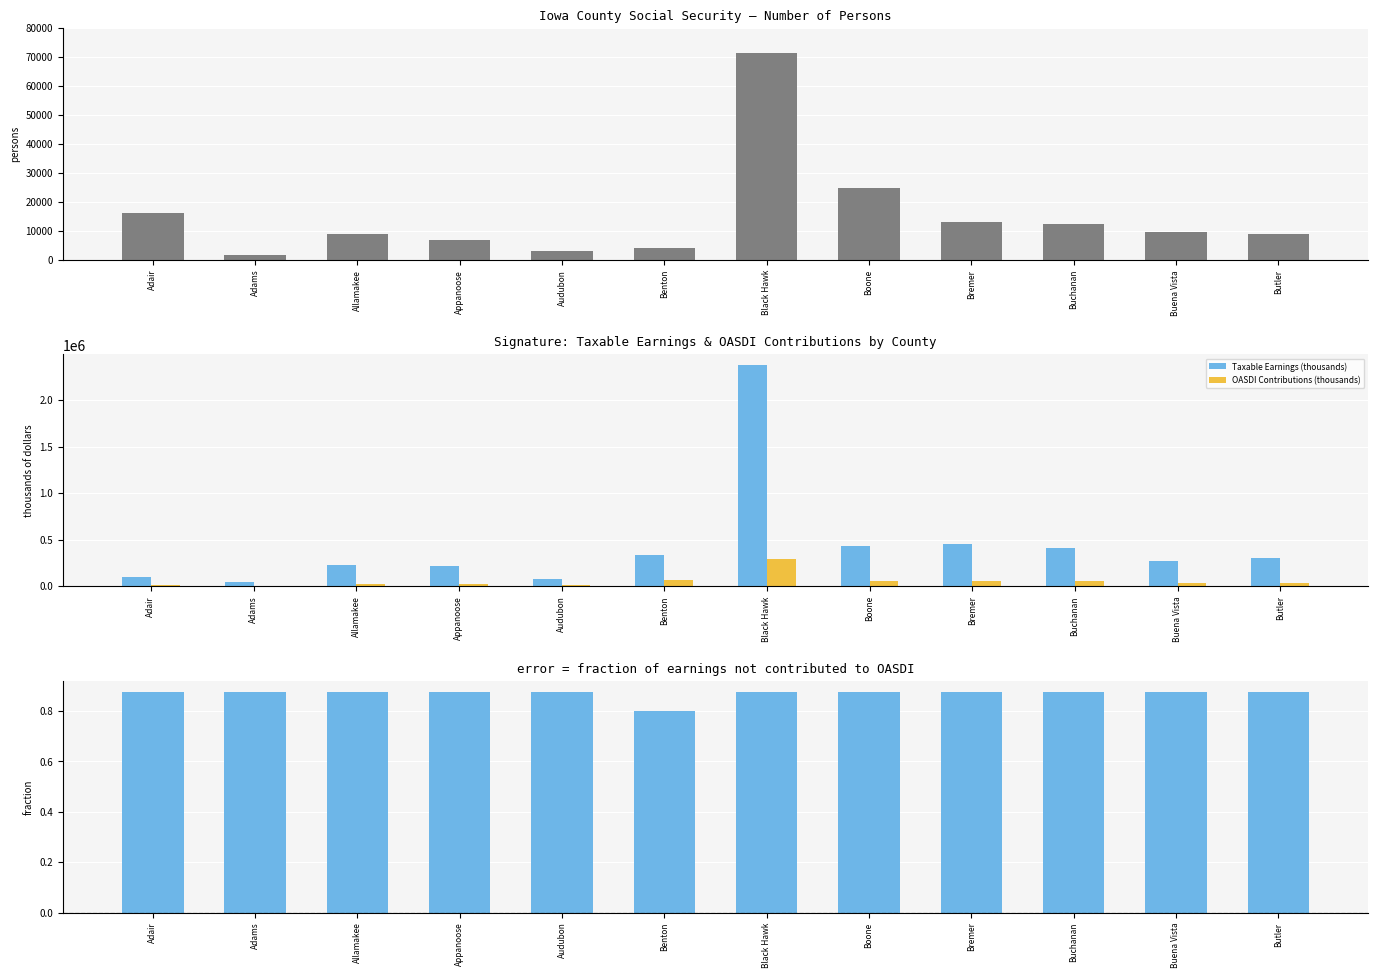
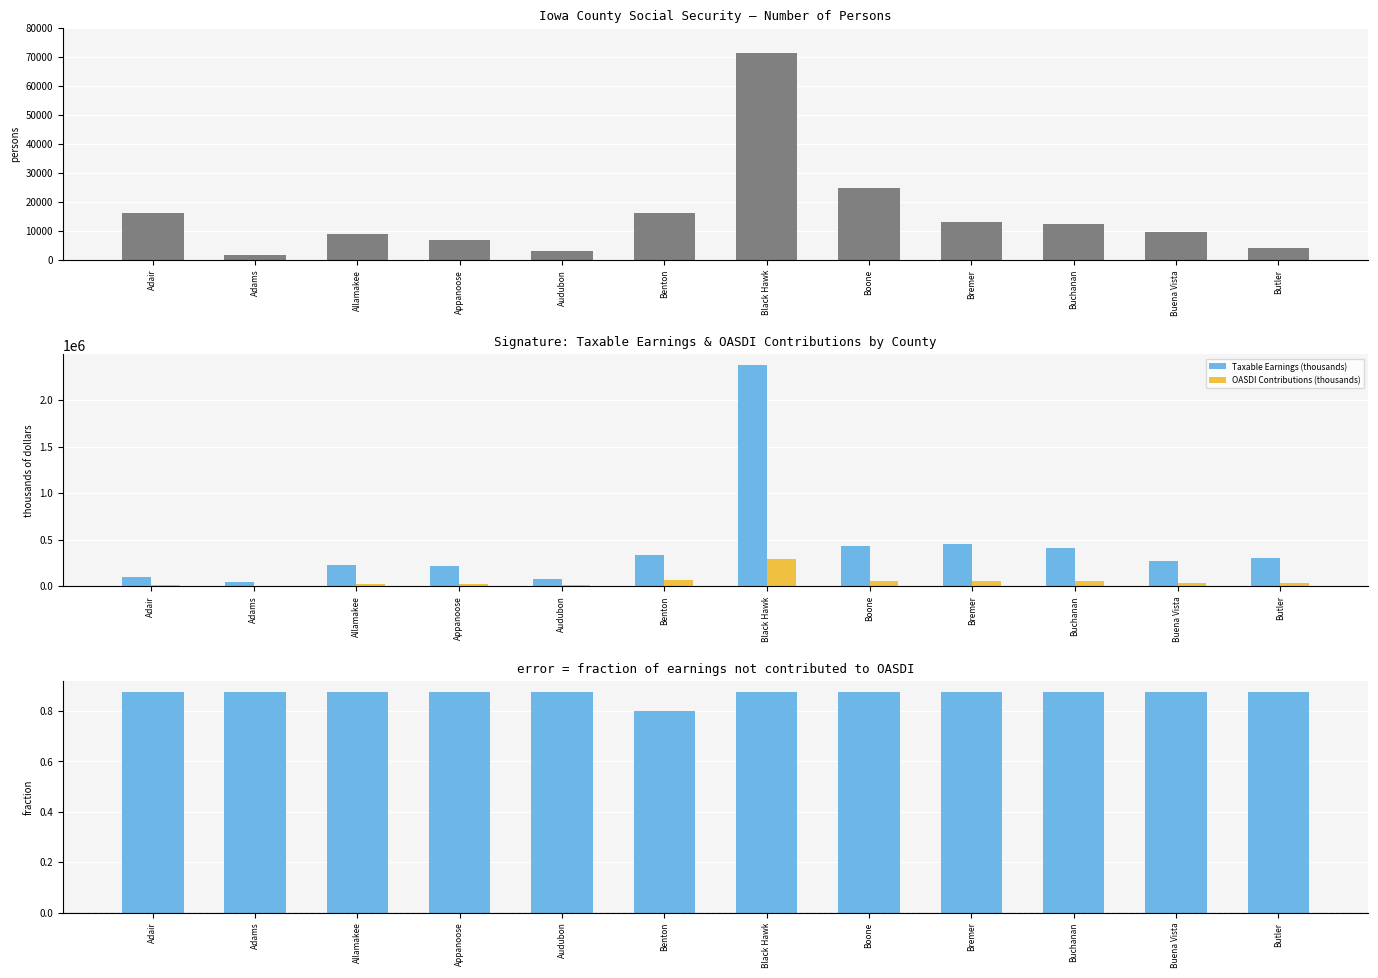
Iowa County Social Security — Number of Persons, Benton: 4000 -> 16000
Iowa County Social Security — Number of Persons, Butler: 9000 -> 4000
